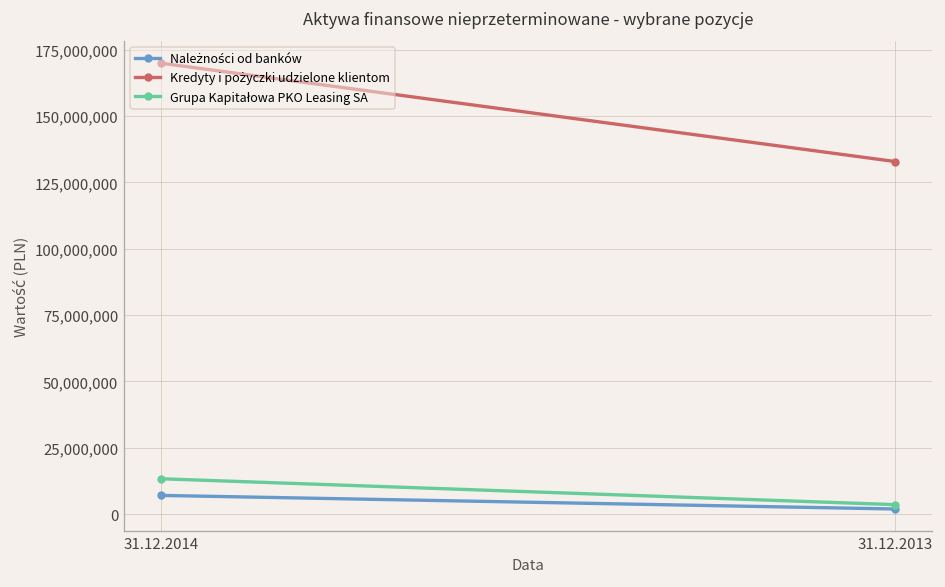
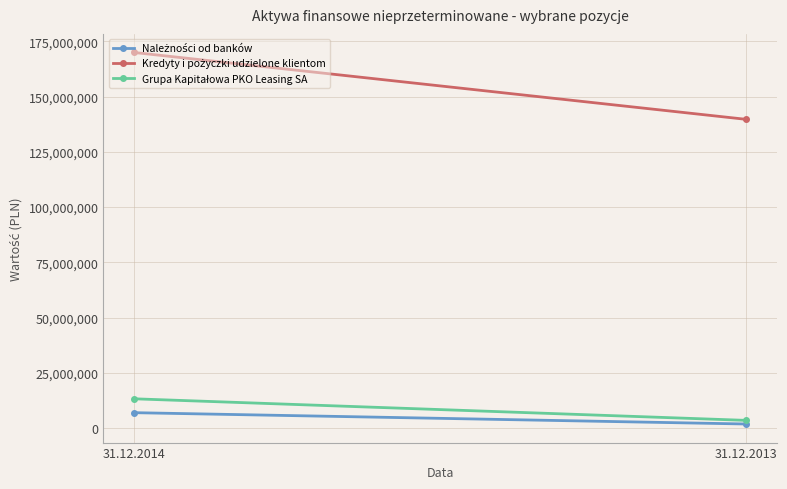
Kredyty i pożyczki udzielone klientom, 31.12.2013: 133,000,000 -> 140,000,000
